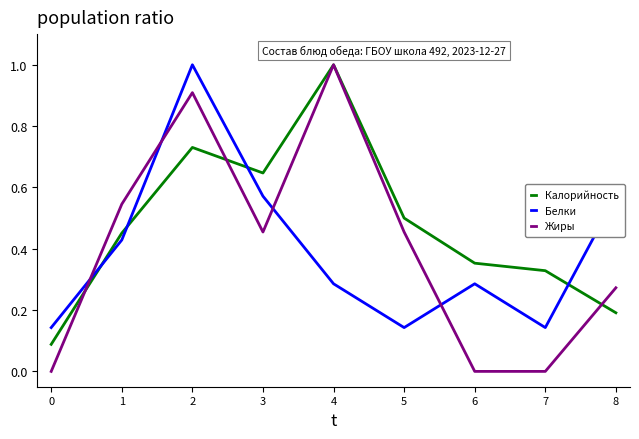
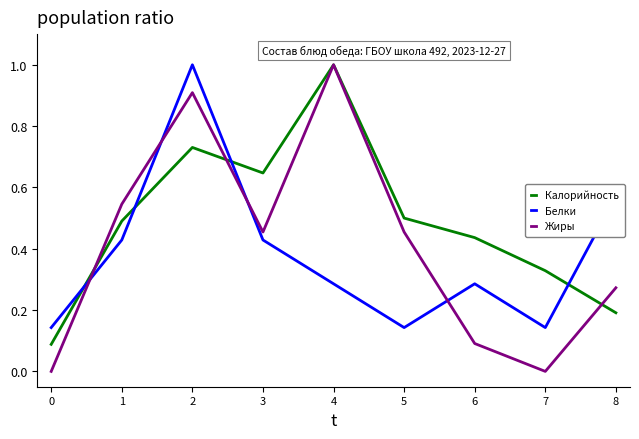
Калорийность, 1: 0.45 -> 0.49
Белки, 3: 0.57 -> 0.43
Калорийность, 6: 0.35 -> 0.44
Жиры, 6: 0.00 -> 0.09
